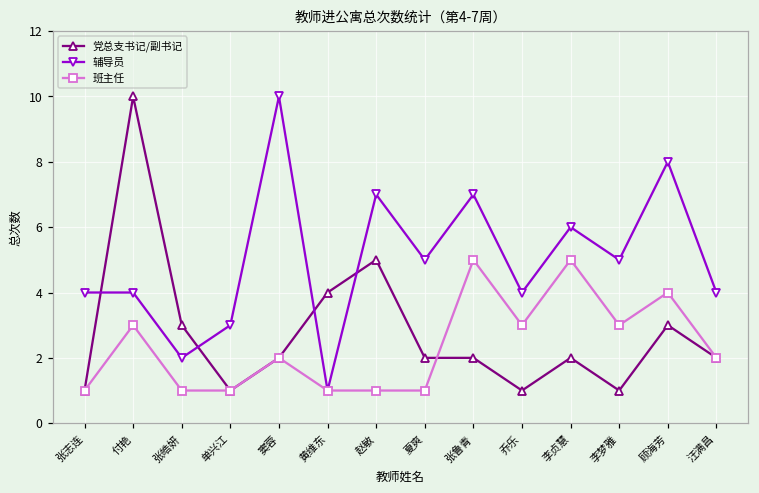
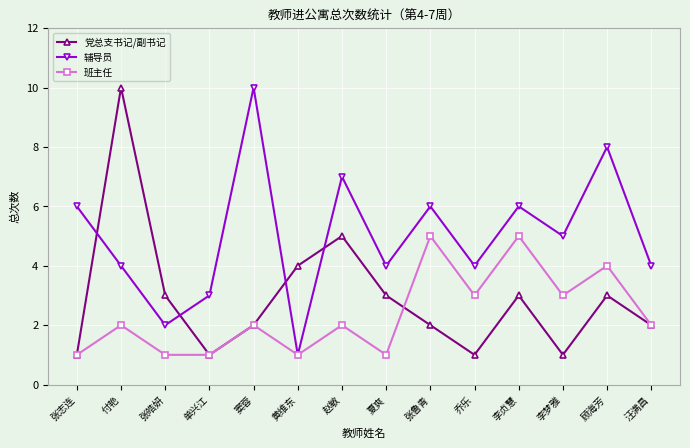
辅导员, 张志连: 4 -> 6
班主任, 付艳: 3 -> 2
班主任, 赵敏: 1 -> 2
党总支书记/副书记, 夏爽: 2 -> 3
辅导员, 夏爽: 5 -> 4
辅导员, 张鲁青: 7 -> 6
党总支书记/副书记, 李贞慧: 2 -> 3
